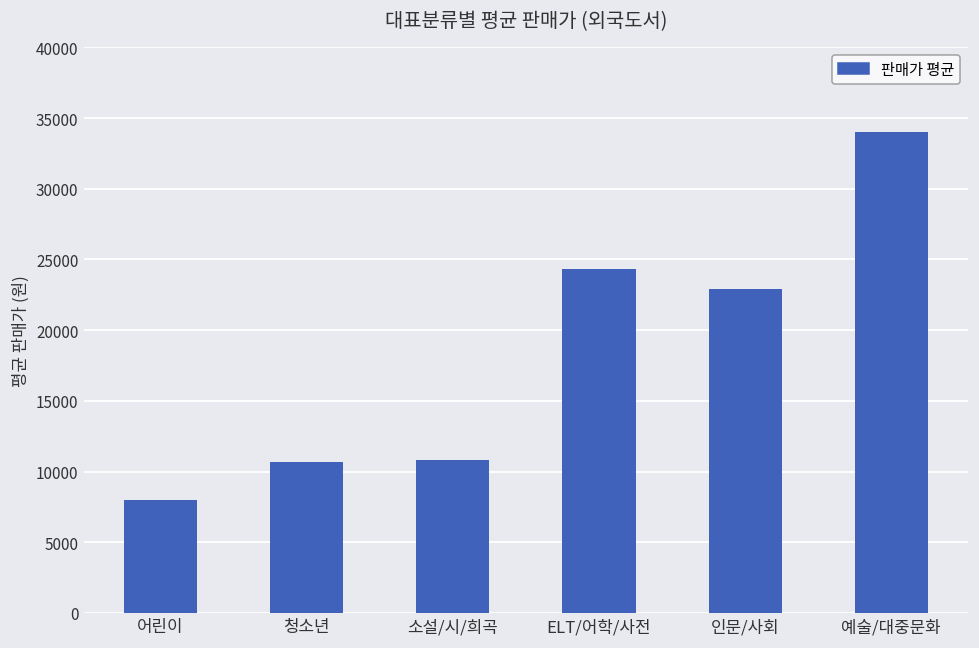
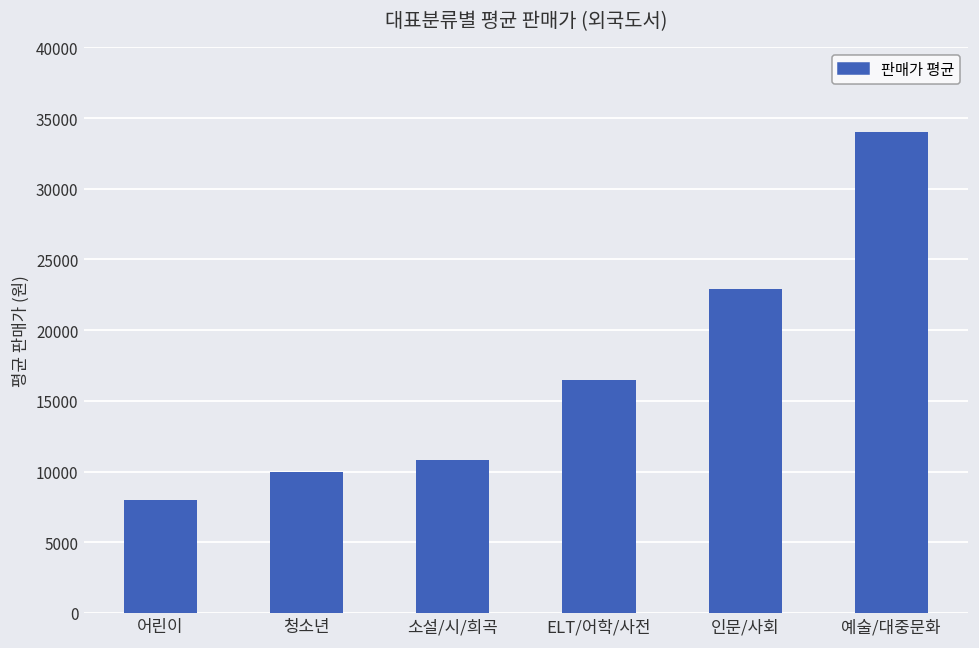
청소년: 10700 -> 10000
ELT/어학/사전: 24300 -> 16400
